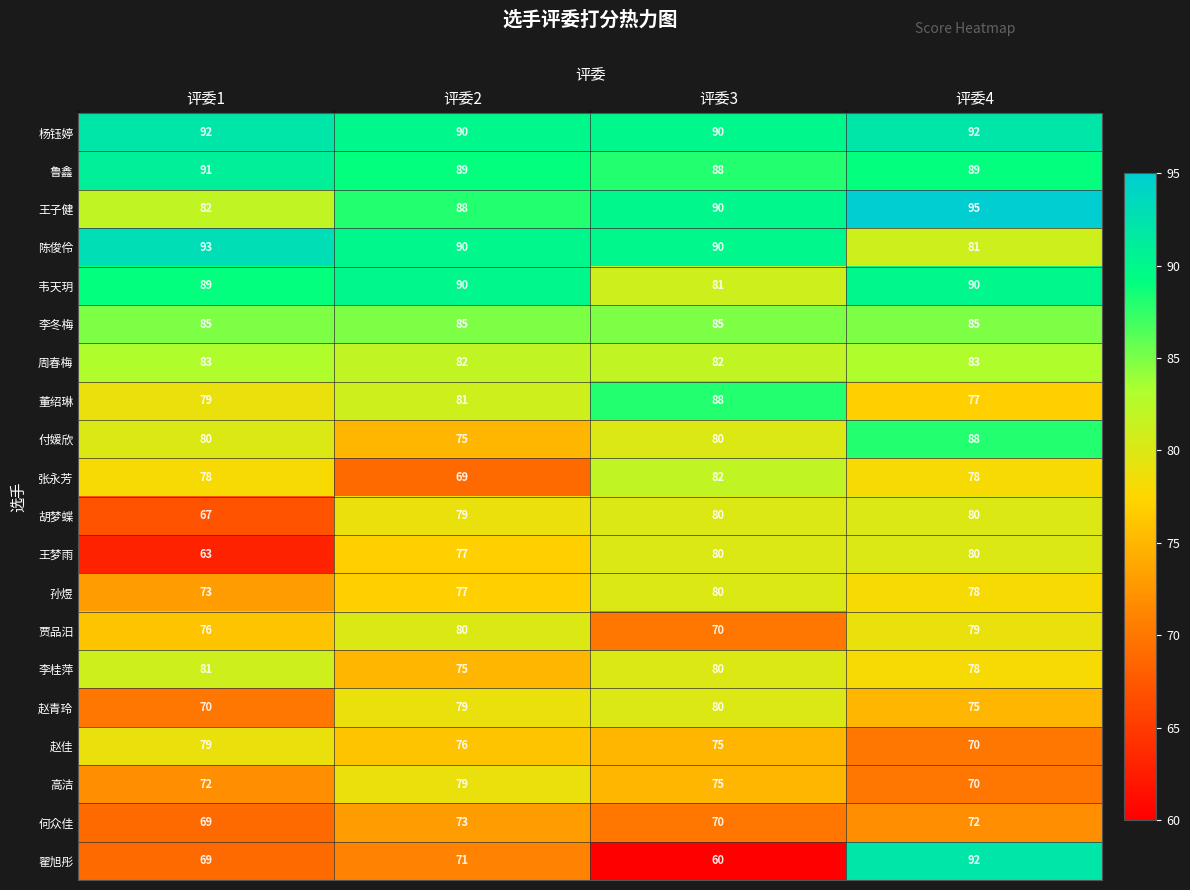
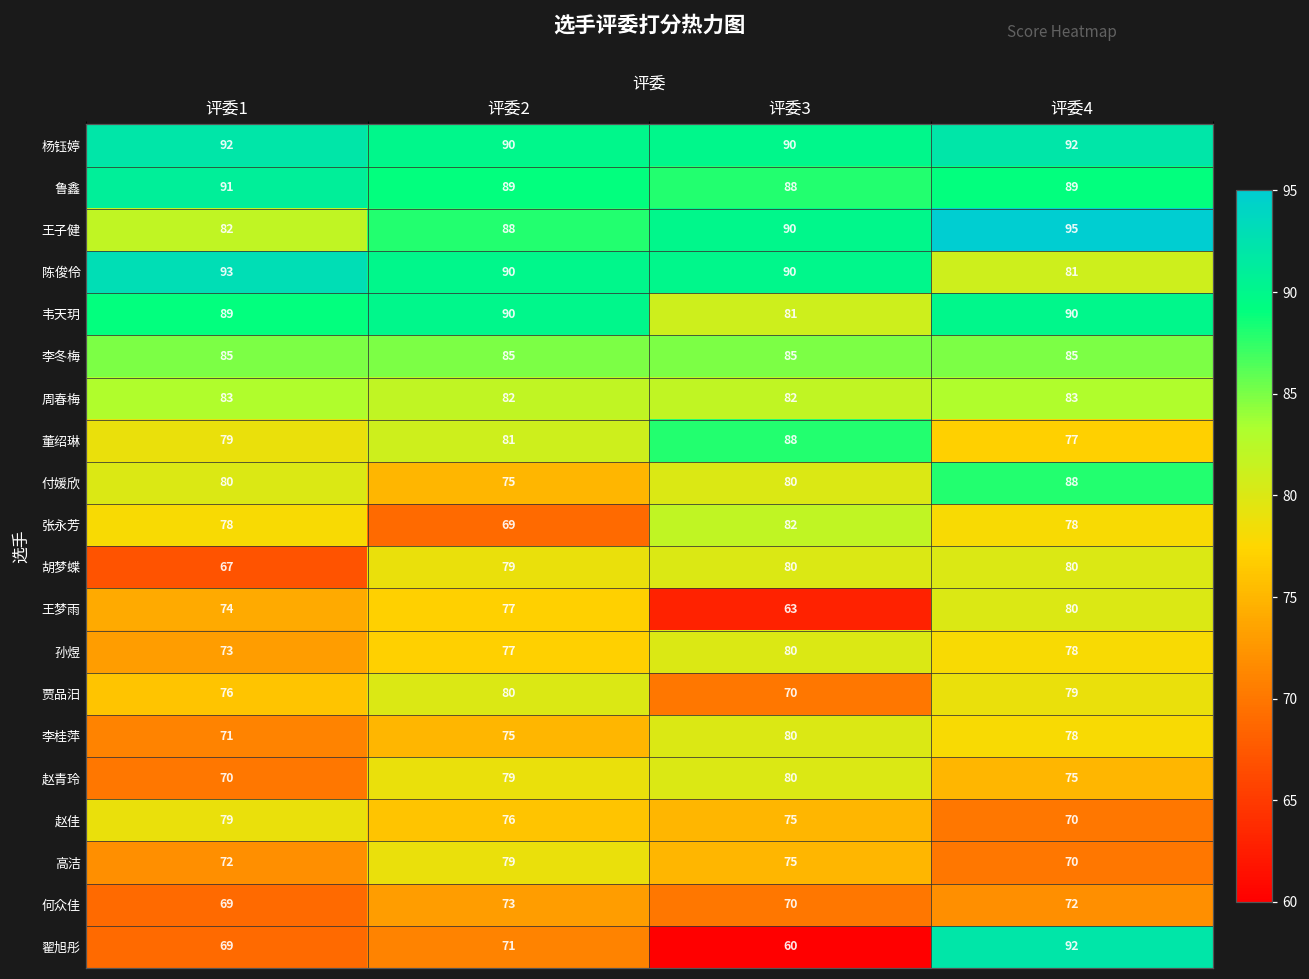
王梦雨, 评委1: 63 -> 74
王梦雨, 评委3: 80 -> 63
李桂萍, 评委1: 81 -> 71
